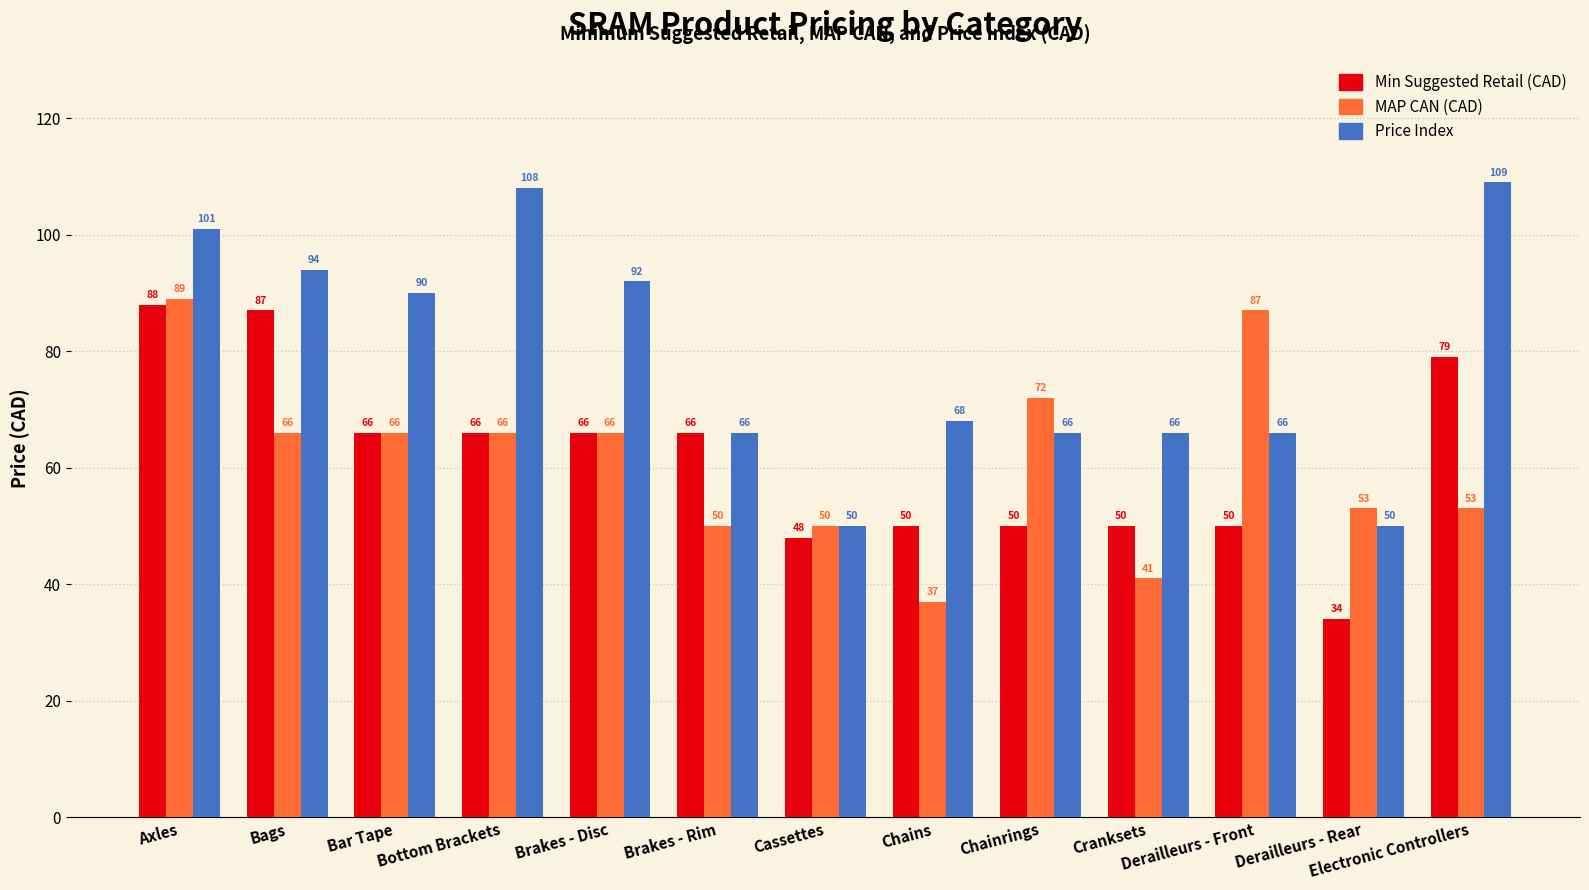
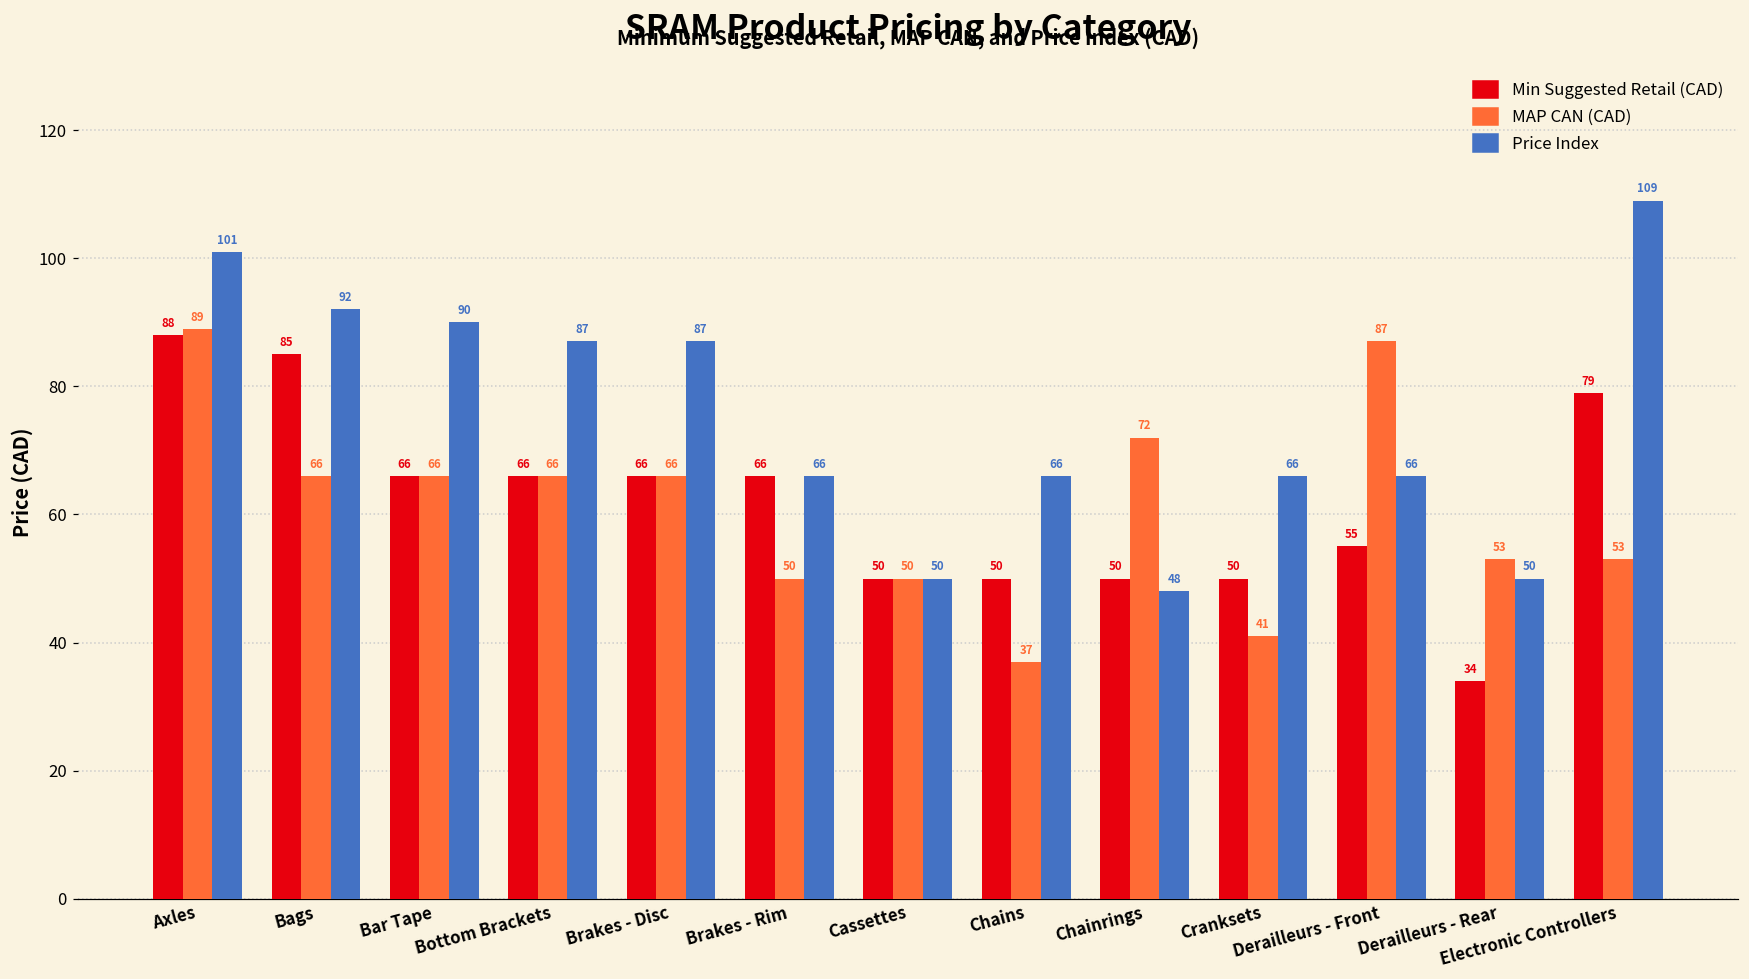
Min Suggested Retail (CAD), Bags: 87 -> 85
Price Index, Bags: 94 -> 92
Price Index, Bottom Brackets: 108 -> 87
Price Index, Brakes - Disc: 92 -> 87
Min Suggested Retail (CAD), Cassettes: 48 -> 50
Price Index, Chains: 68 -> 66
Price Index, Chainrings: 66 -> 48
Min Suggested Retail (CAD), Derailleurs - Front: 50 -> 55
